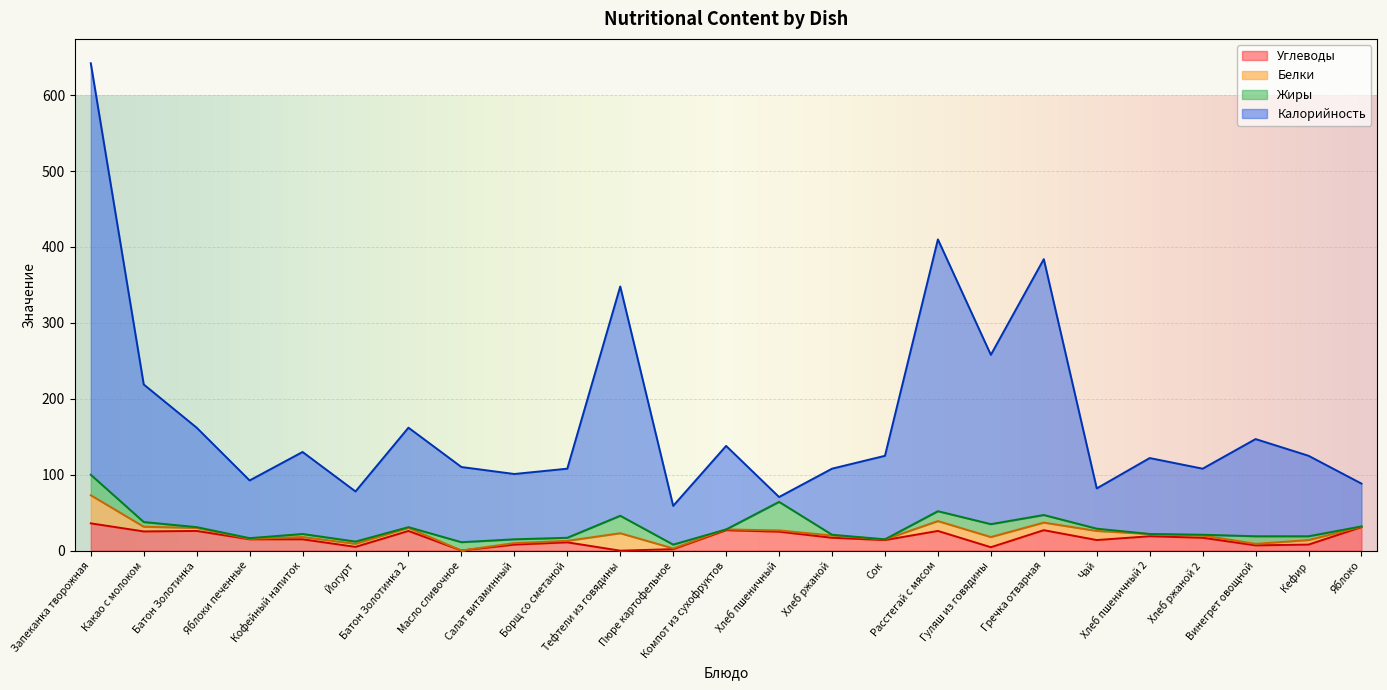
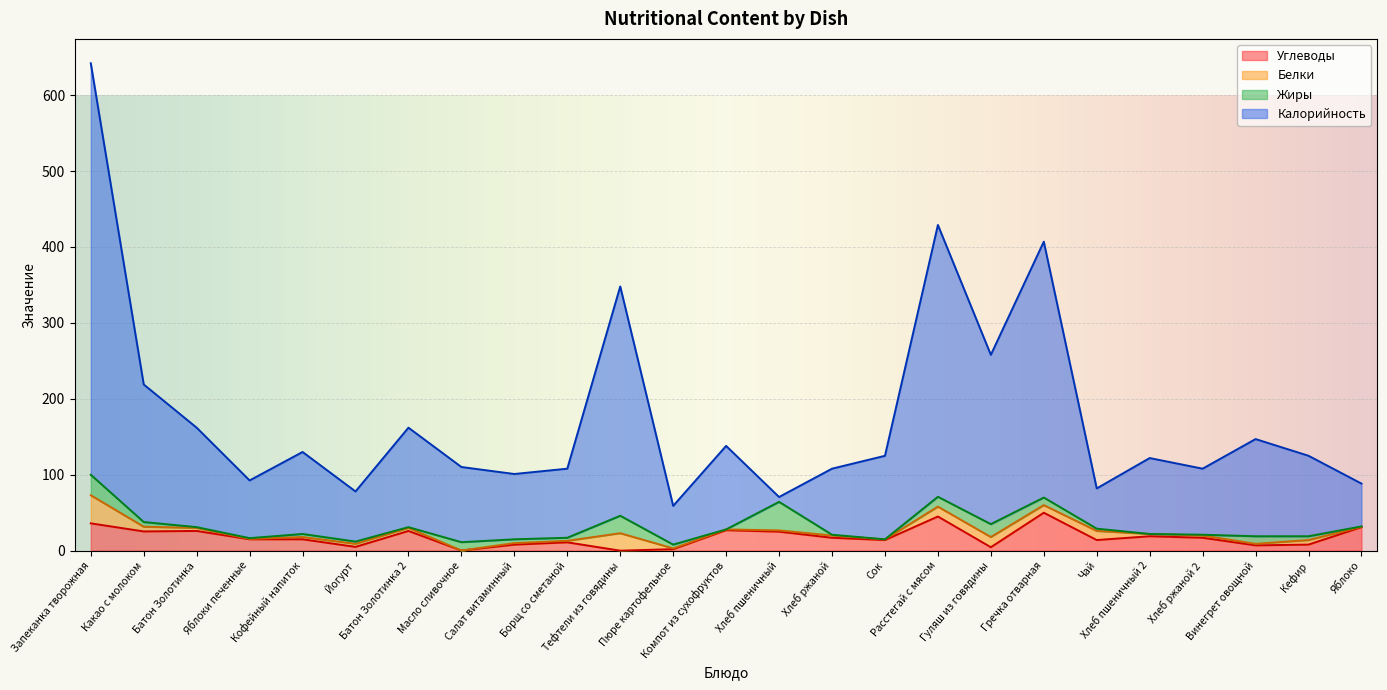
Углеводы, Расстегай с мясом: 30 -> 50
Углеводы, Гречка отварная: 30 -> 50
